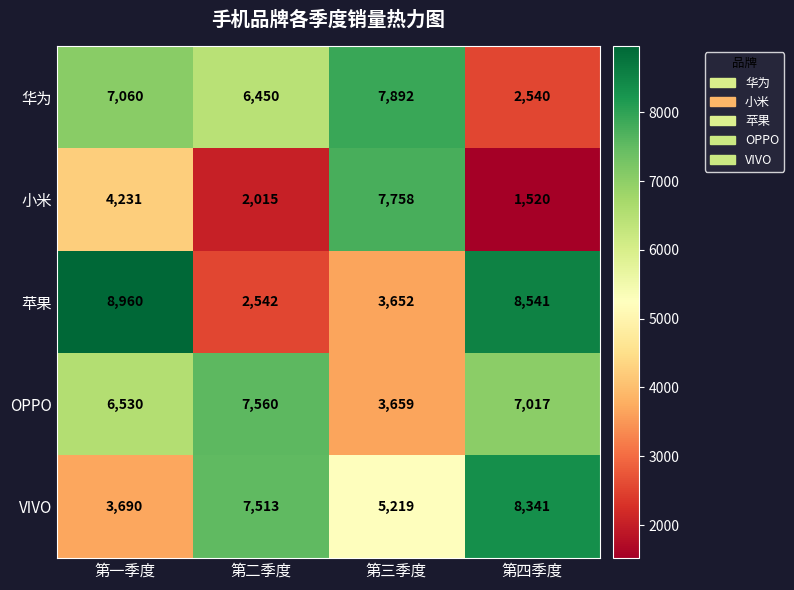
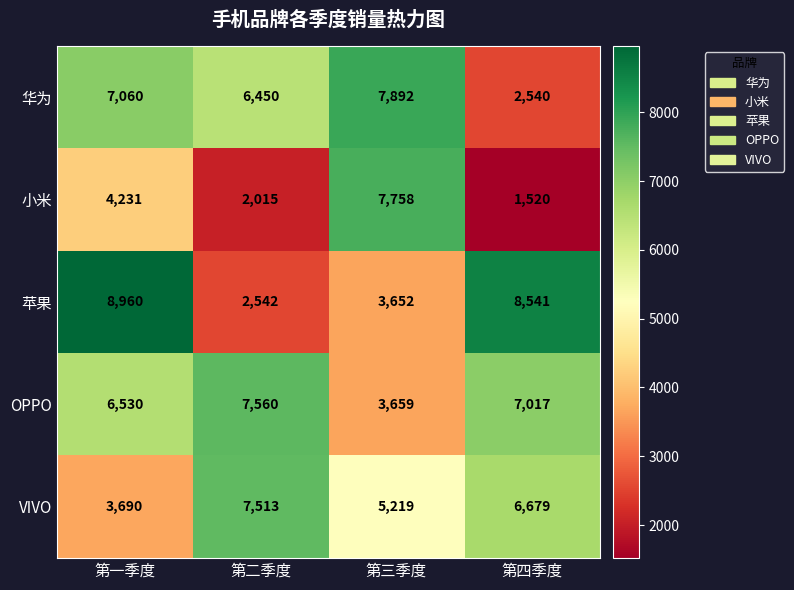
VIVO, 第四季度: 8,341 -> 6,679
